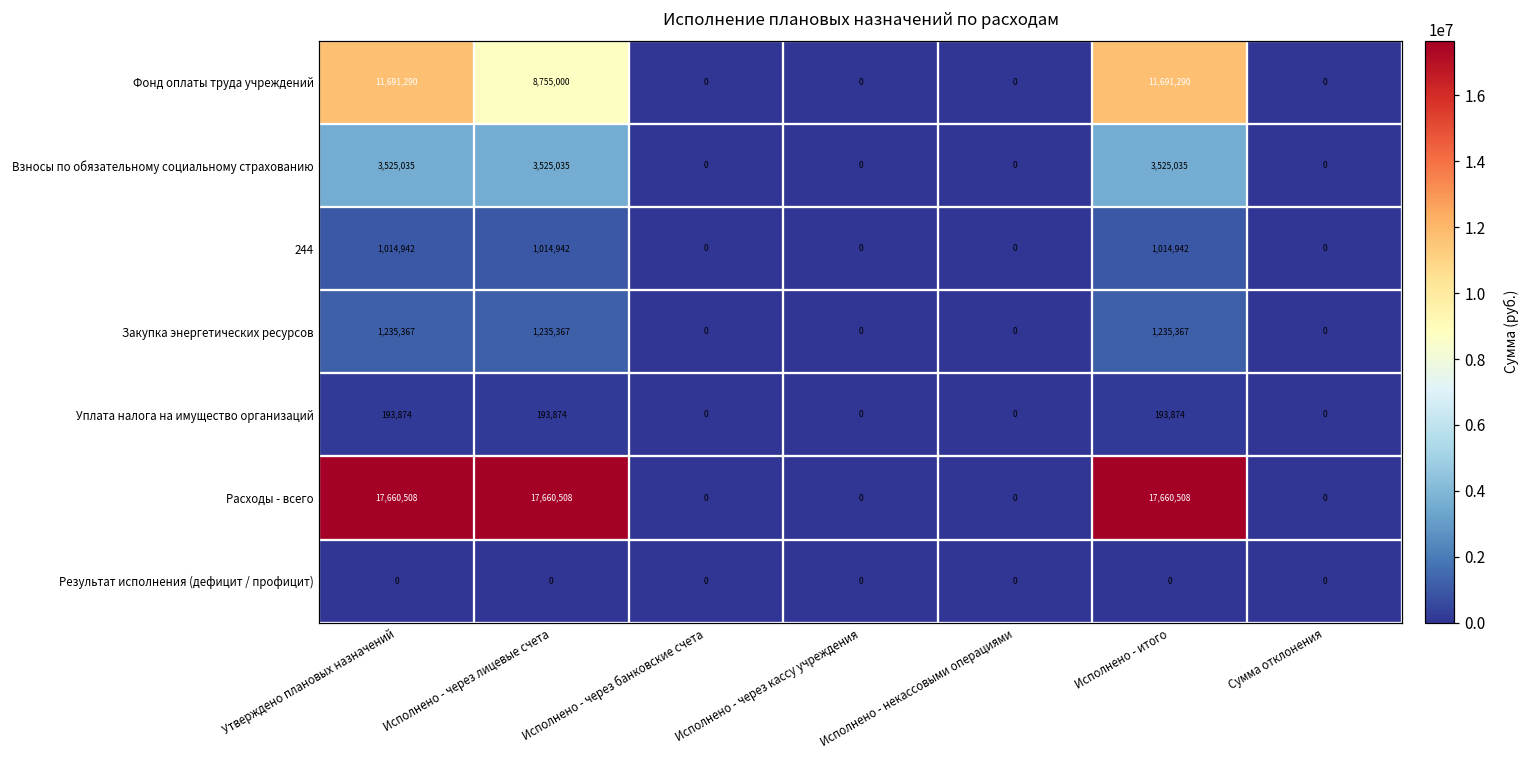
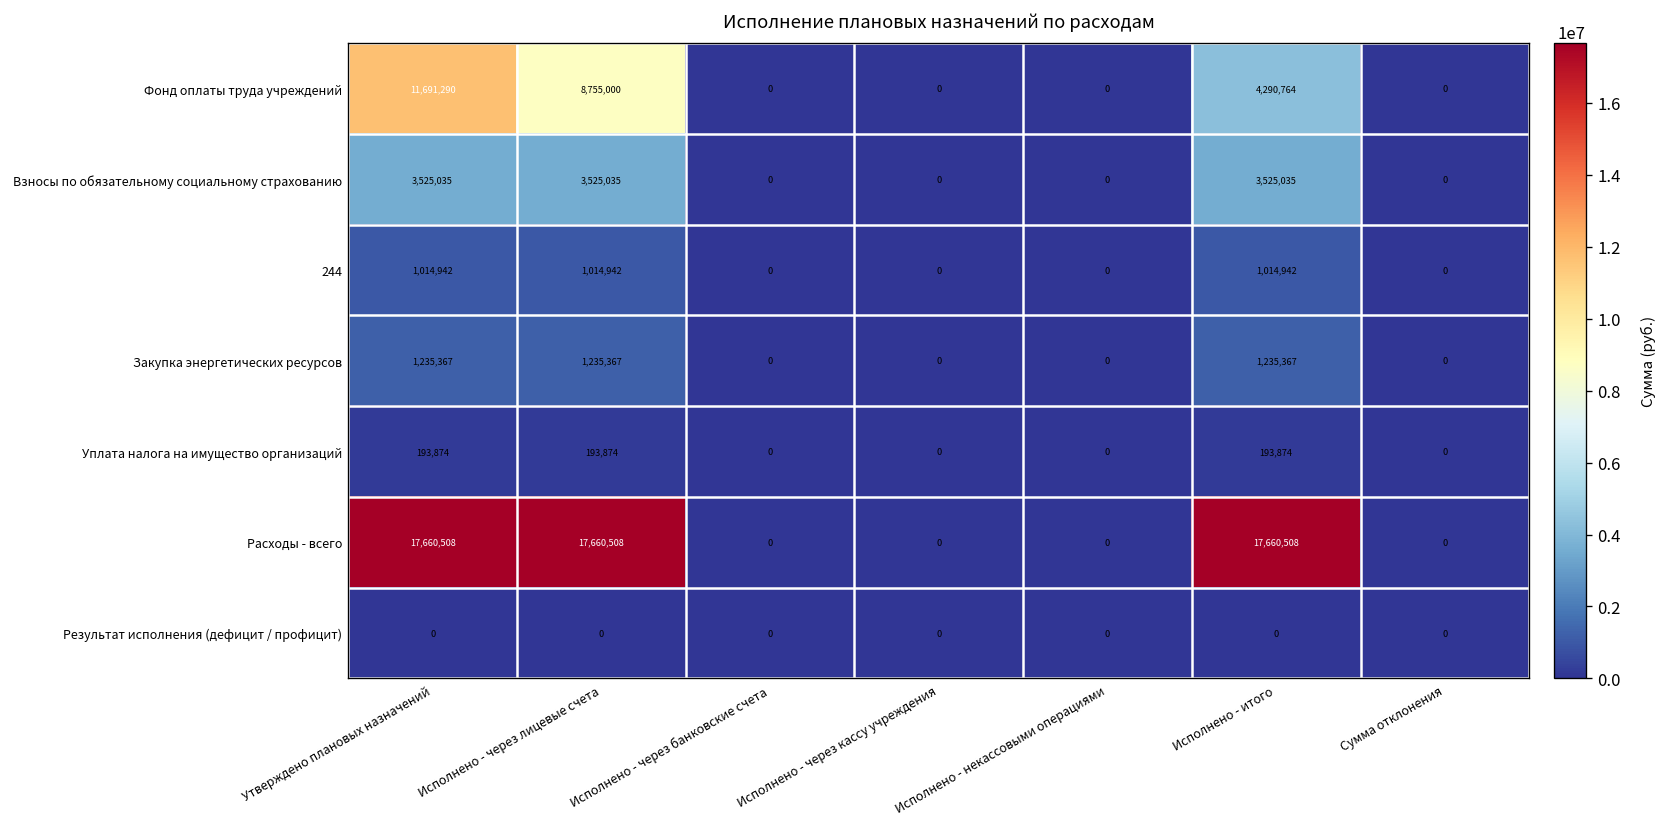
Фонд оплаты труда учреждений, Исполнено - итого: 11,691,290 -> 4,290,764
